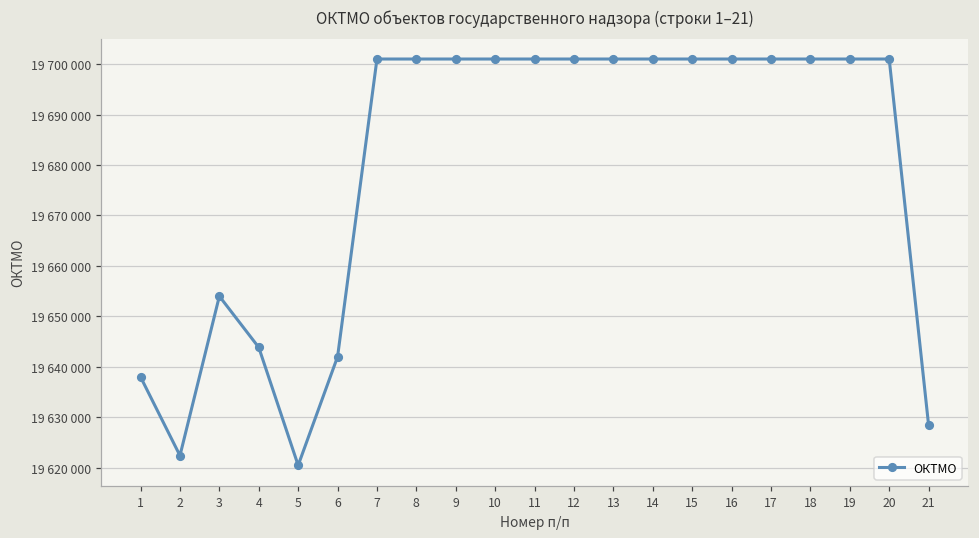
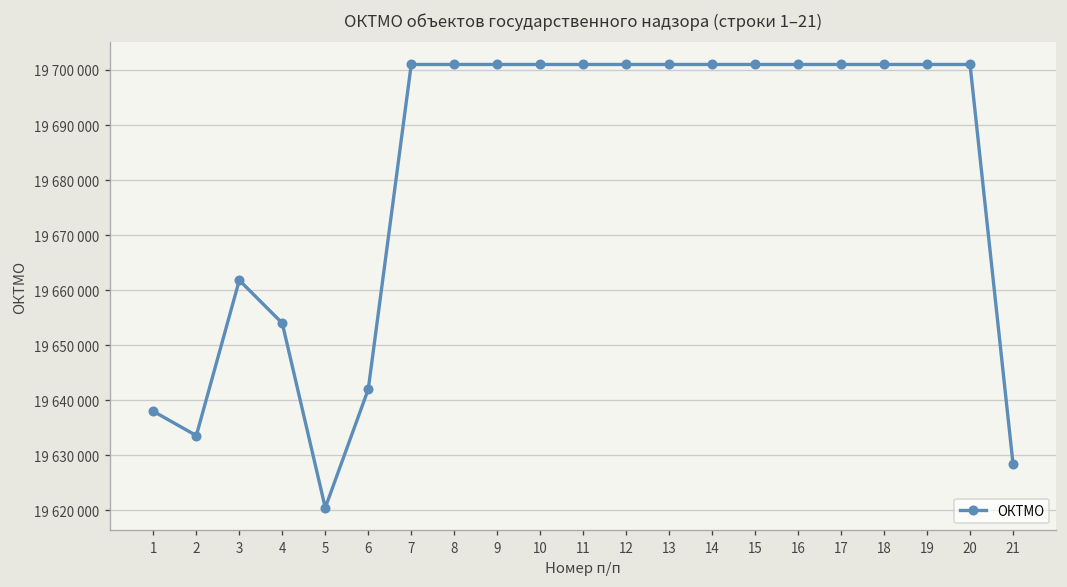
2: 19622000 -> 19634000
3: 19654000 -> 19662000
4: 19644000 -> 19654000
